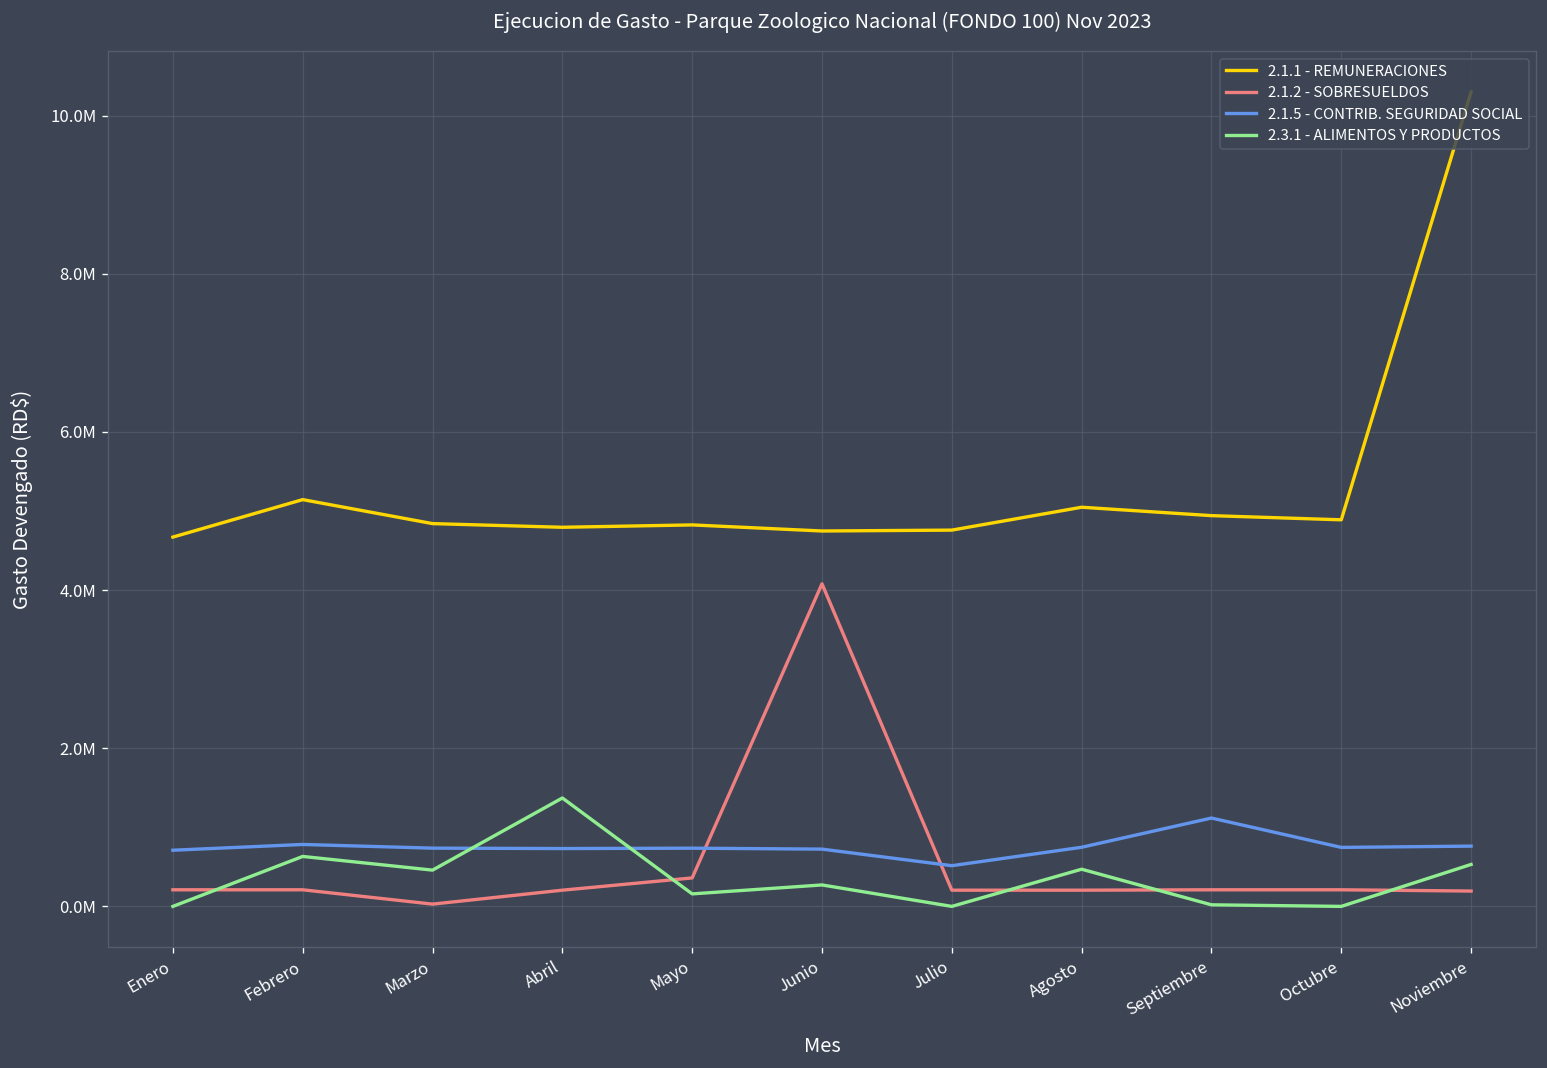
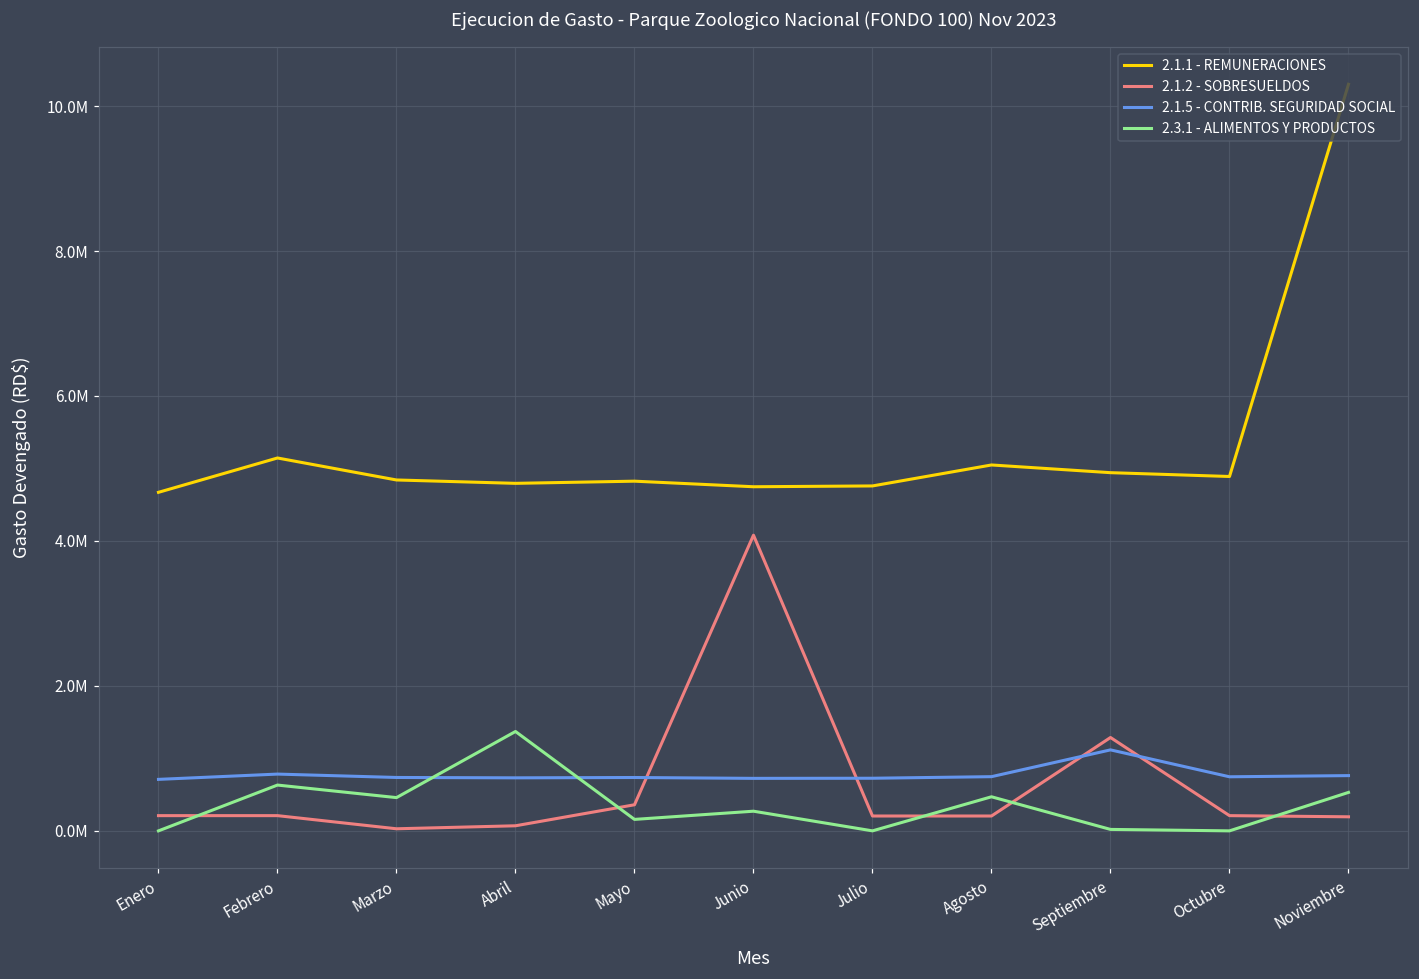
2.1.2 - SOBRESUELDOS, Abril: 200000 -> 100000
2.1.5 - CONTRIB. SEGURIDAD SOCIAL, Julio: 500000 -> 700000
2.1.2 - SOBRESUELDOS, Septiembre: 200000 -> 1300000
